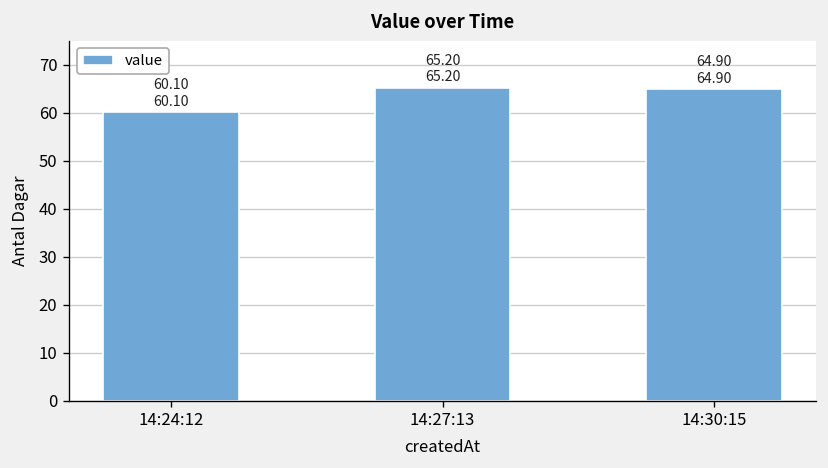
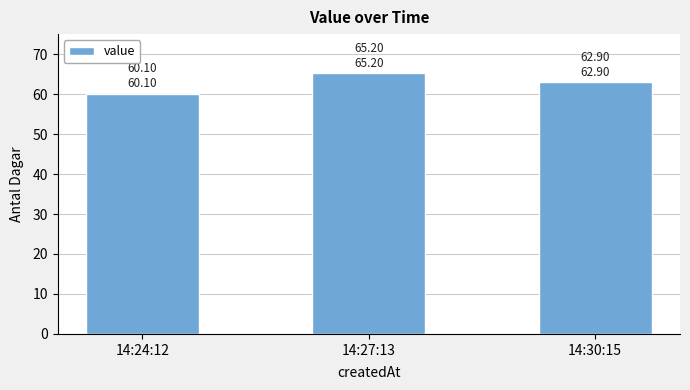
14:30:15: 64.90 64.90 -> 62.90 62.90
